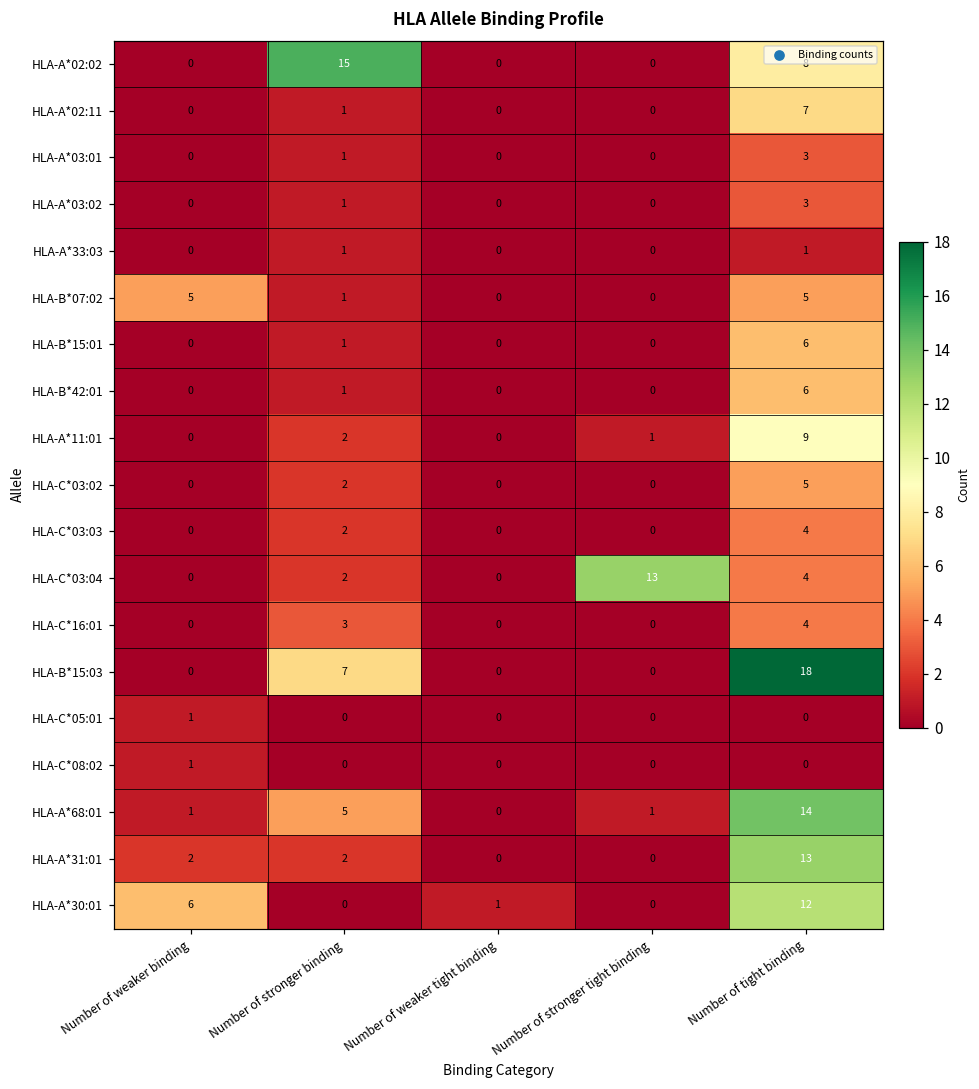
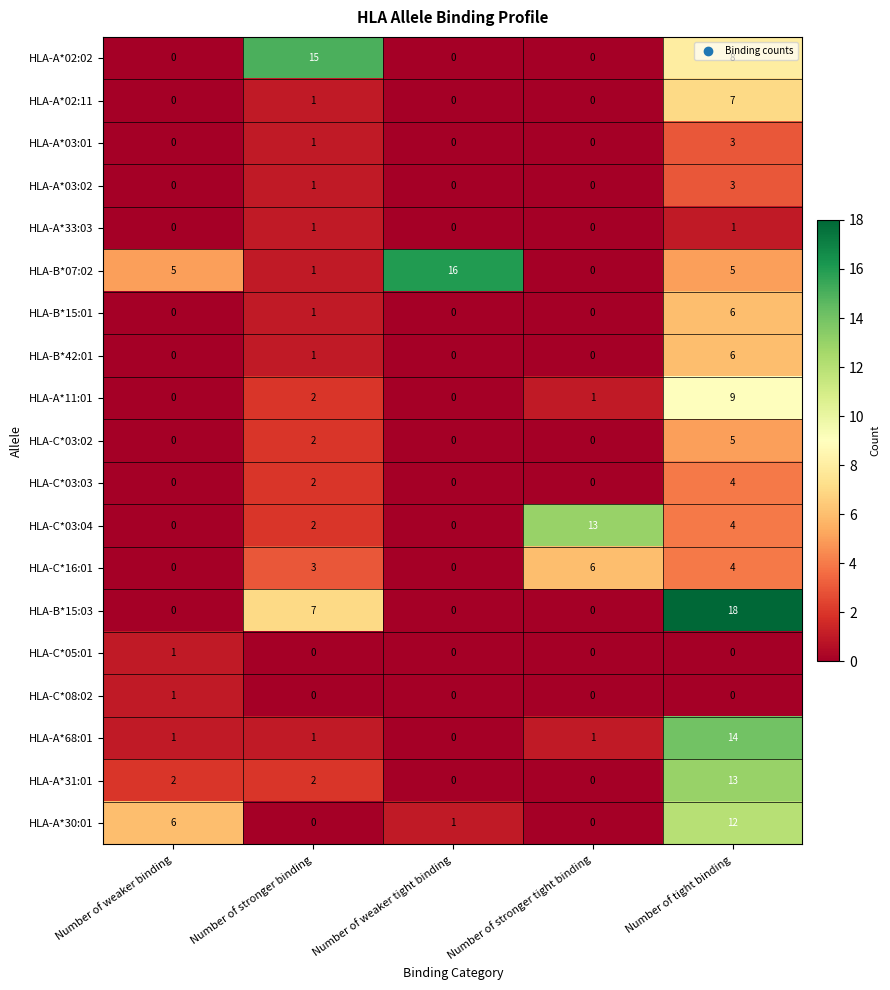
HLA-B*07:02, Number of weaker tight binding: 0 -> 16
HLA-C*16:01, Number of stronger tight binding: 0 -> 6
HLA-A*68:01, Number of stronger binding: 5 -> 1
